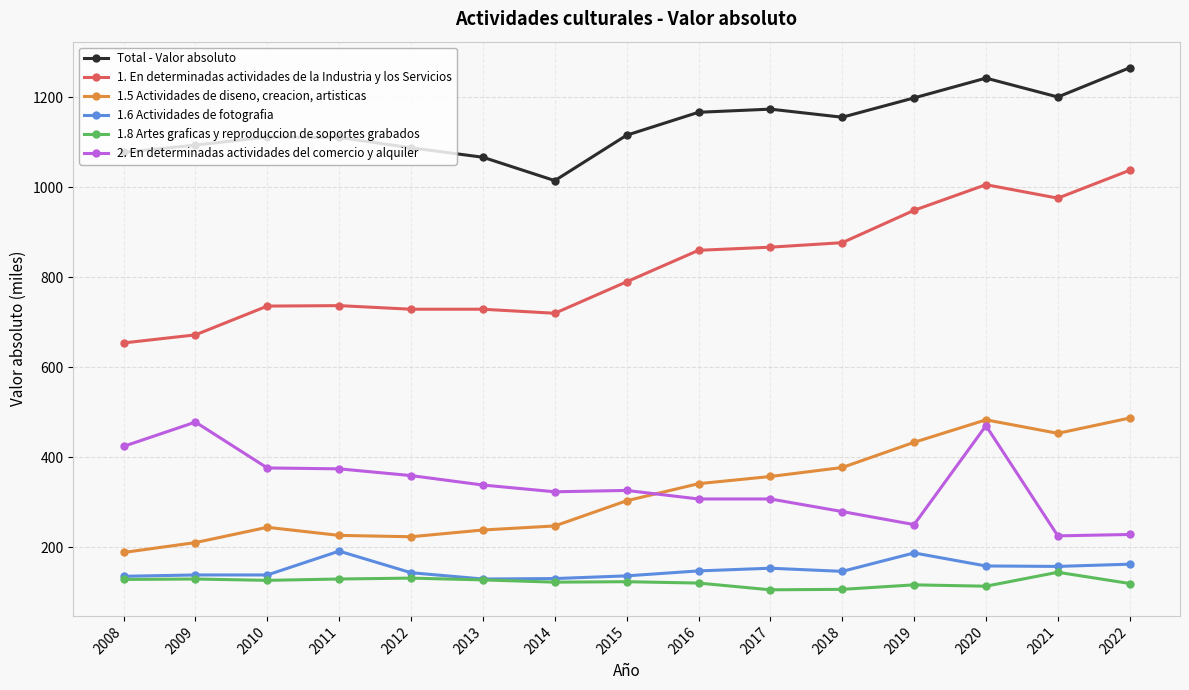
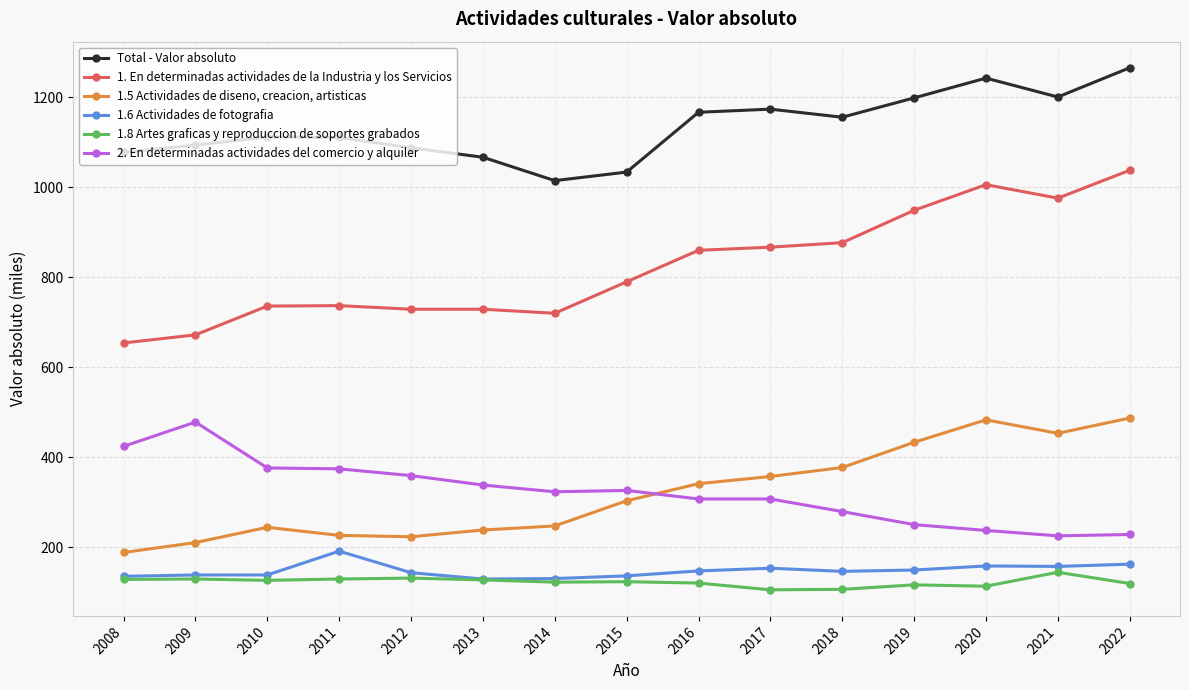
Total - Valor absoluto, 2015: 1120 -> 1030
1.6 Actividades de fotografia, 2019: 190 -> 150
2. En determinadas actividades del comercio y alquiler, 2020: 470 -> 240
